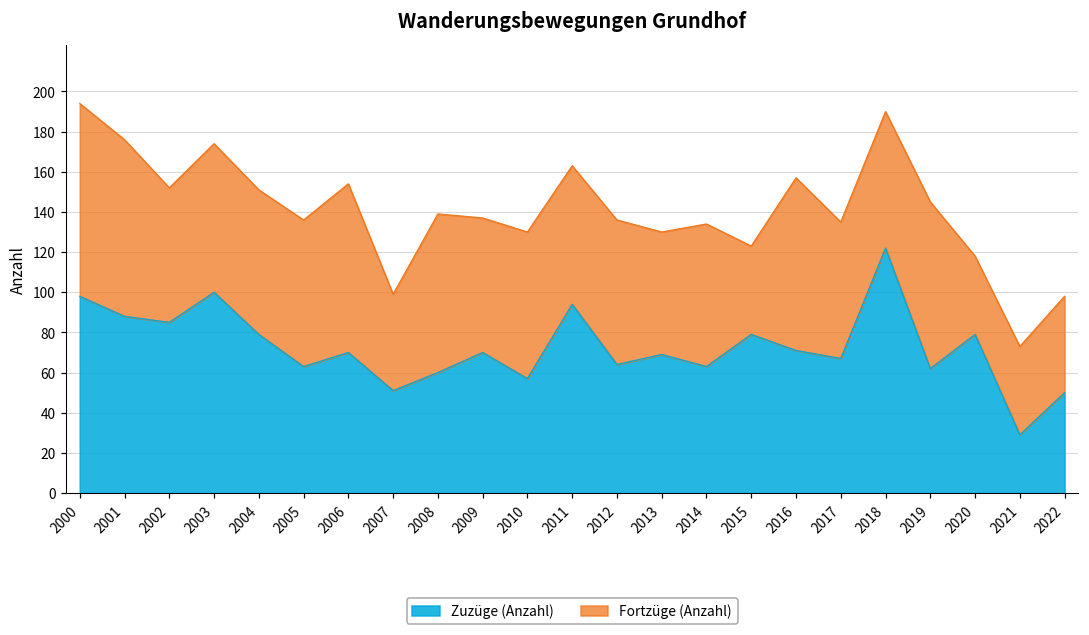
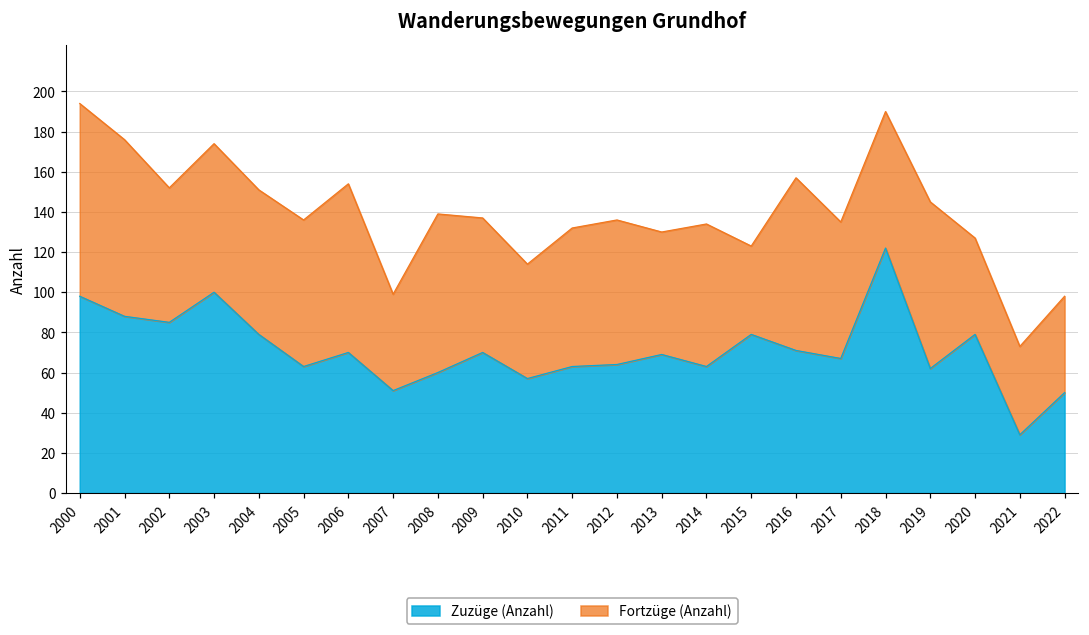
Fortzüge (Anzahl), 2010: 73 -> 57
Zuzüge (Anzahl), 2011: 94 -> 63
Fortzüge (Anzahl), 2020: 39 -> 48
